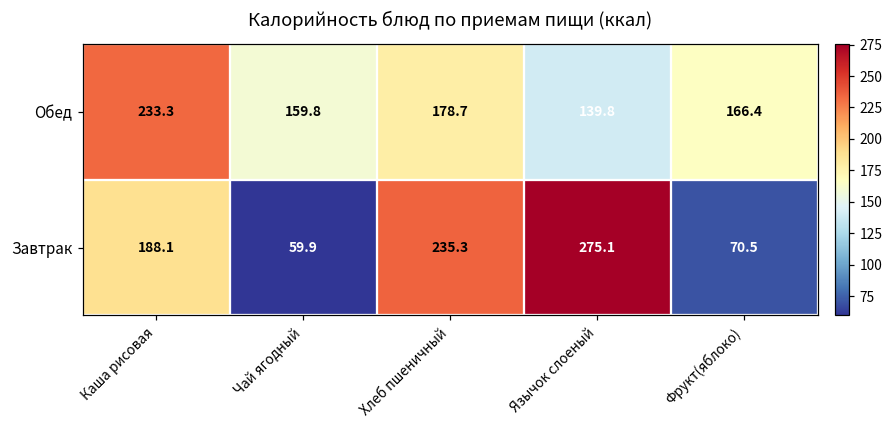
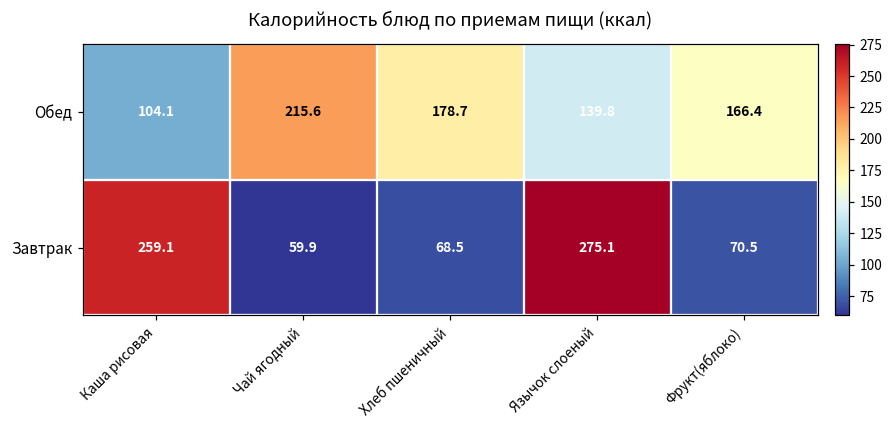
Обед, Каша рисовая: 233.3 -> 104.1
Обед, Чай ягодный: 159.8 -> 215.6
Завтрак, Каша рисовая: 188.1 -> 259.1
Завтрак, Хлеб пшеничный: 235.3 -> 68.5
